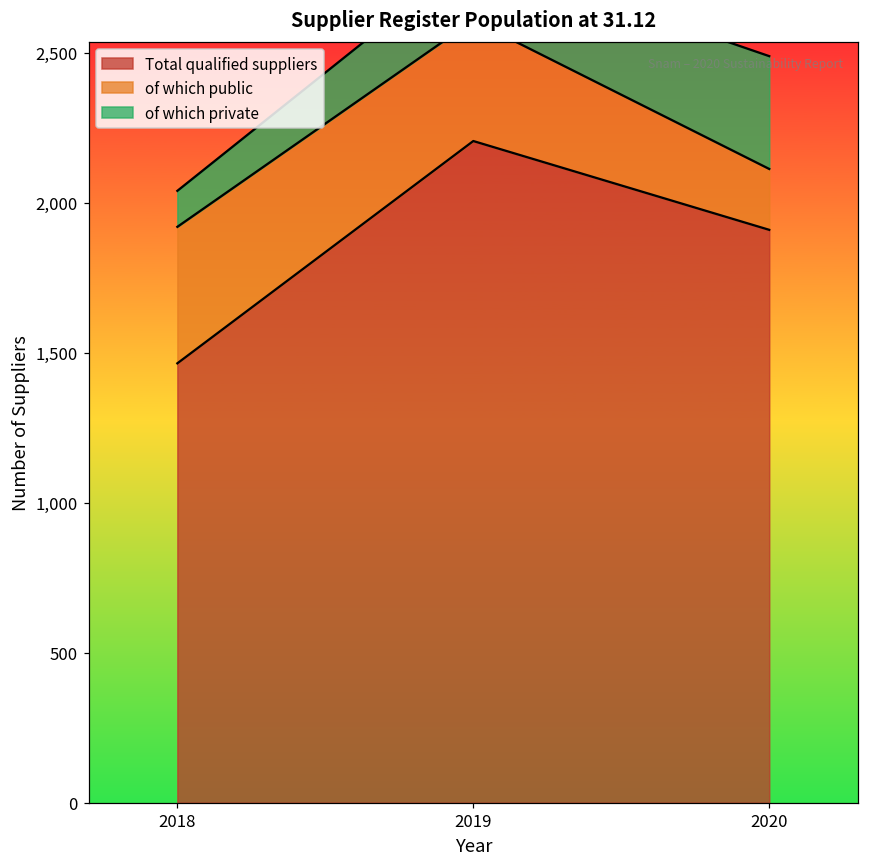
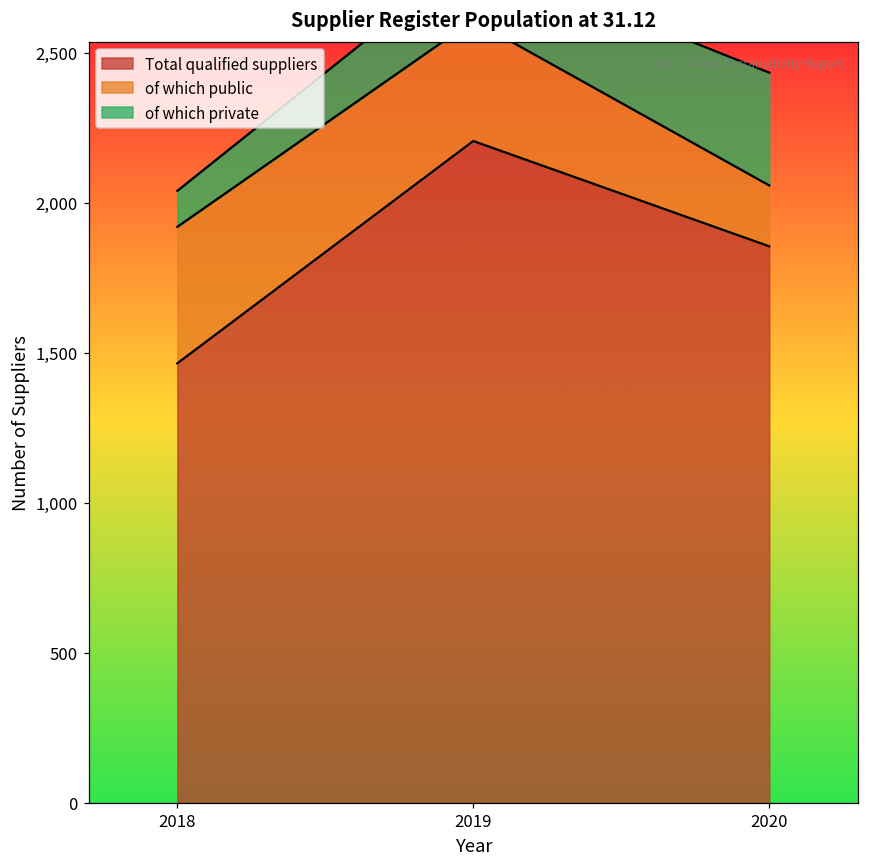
Total qualified suppliers, 2020: 1,910 -> 1,860
